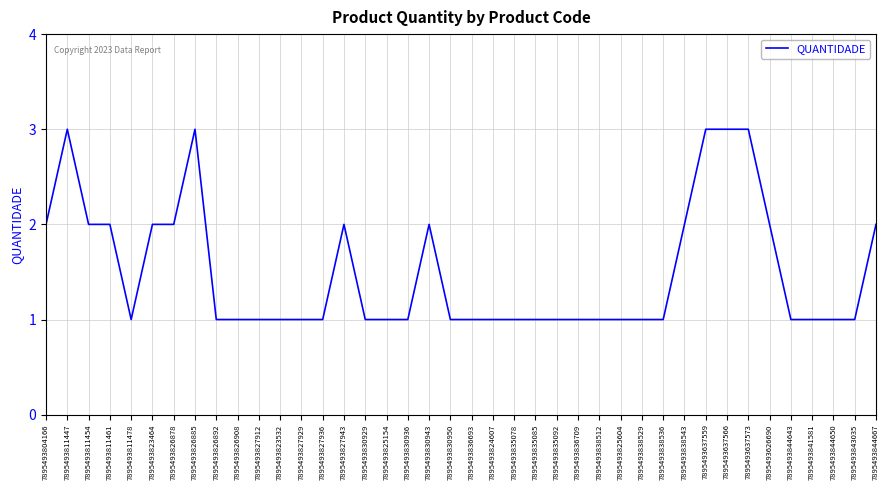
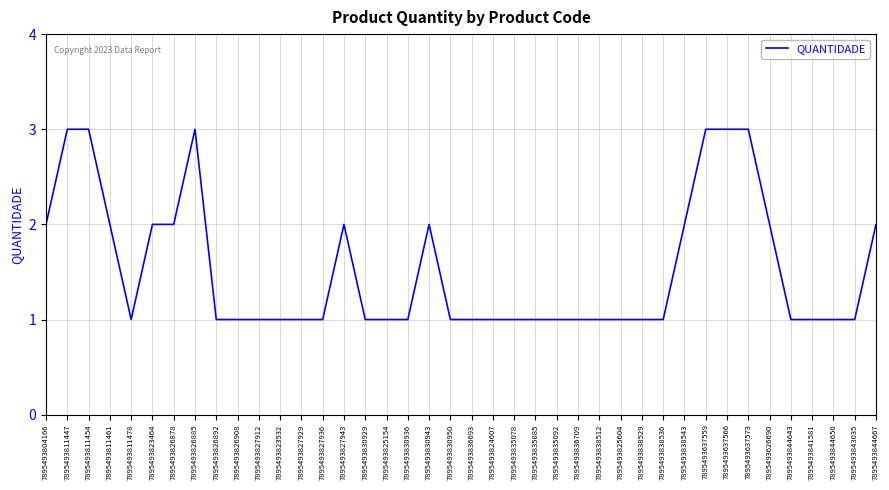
7895493811454: 2 -> 3
